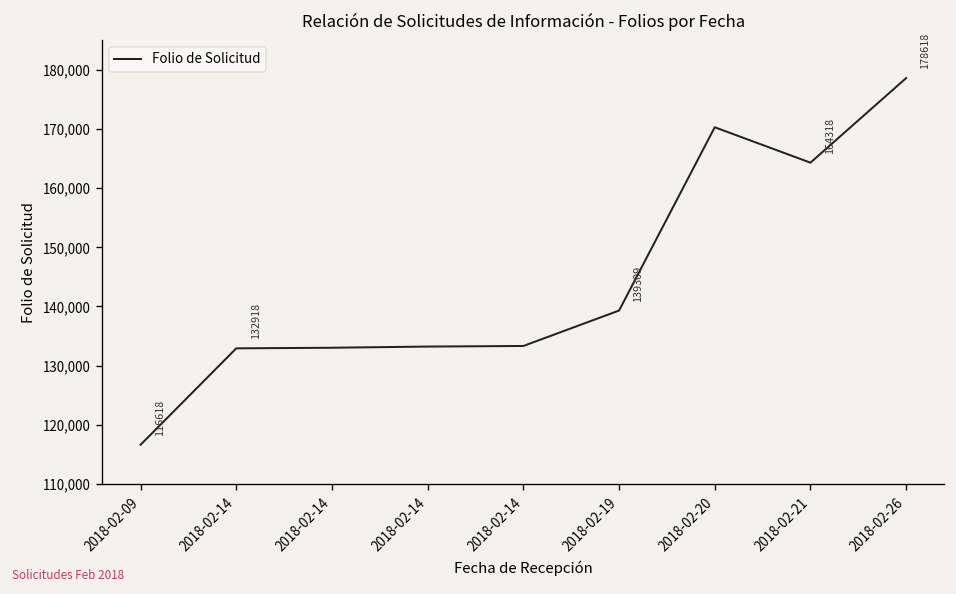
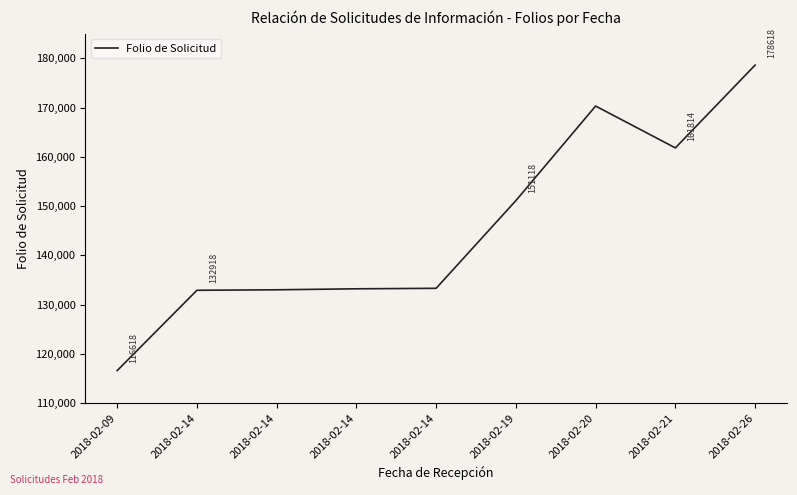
2018-02-19: 139309 -> 151118
2018-02-21: 164318 -> 161814
